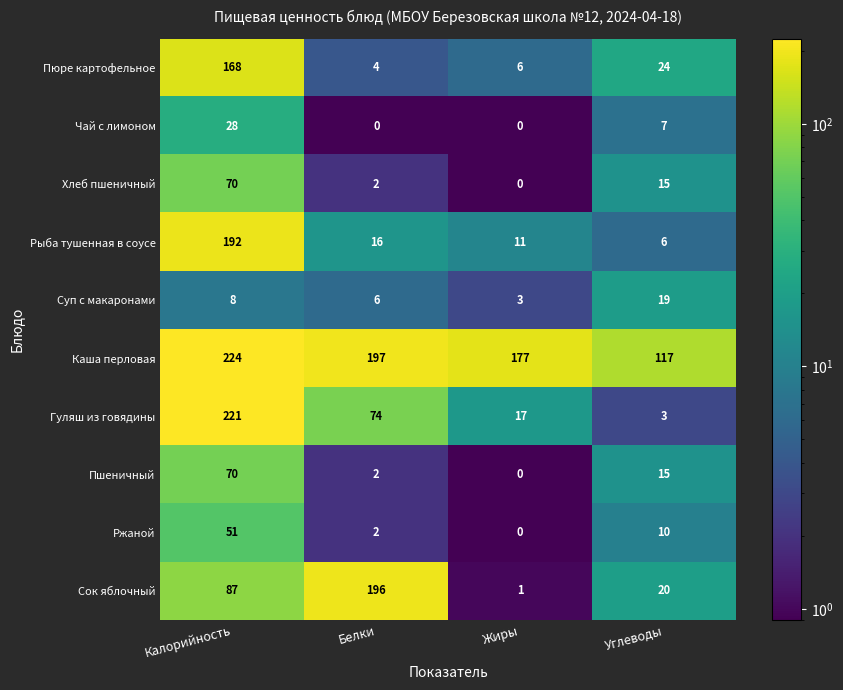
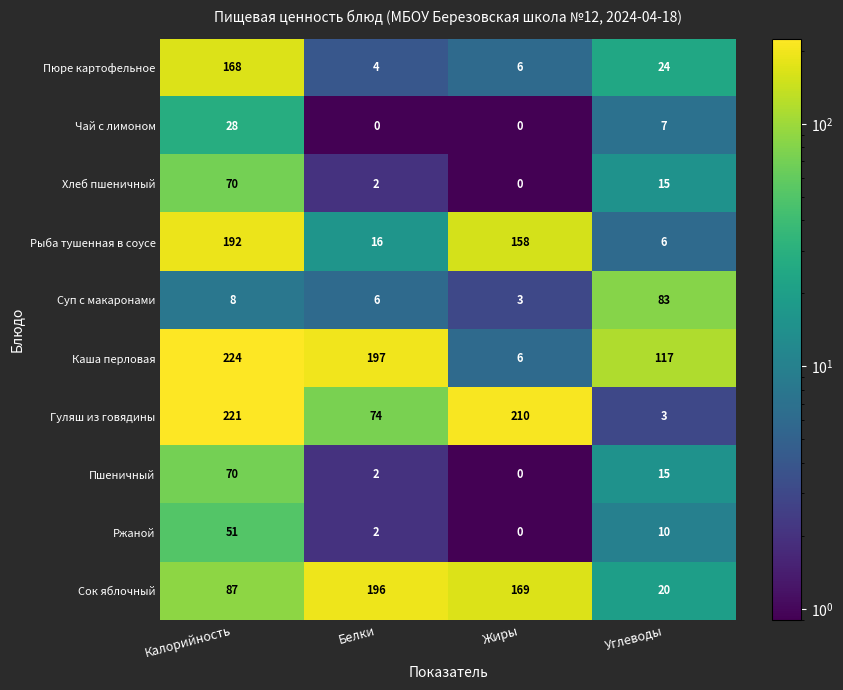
Рыба тушенная в соусе, Жиры: 11 -> 158
Суп с макаронами, Углеводы: 19 -> 83
Каша перловая, Жиры: 177 -> 6
Гуляш из говядины, Жиры: 17 -> 210
Сок яблочный, Жиры: 1 -> 169
